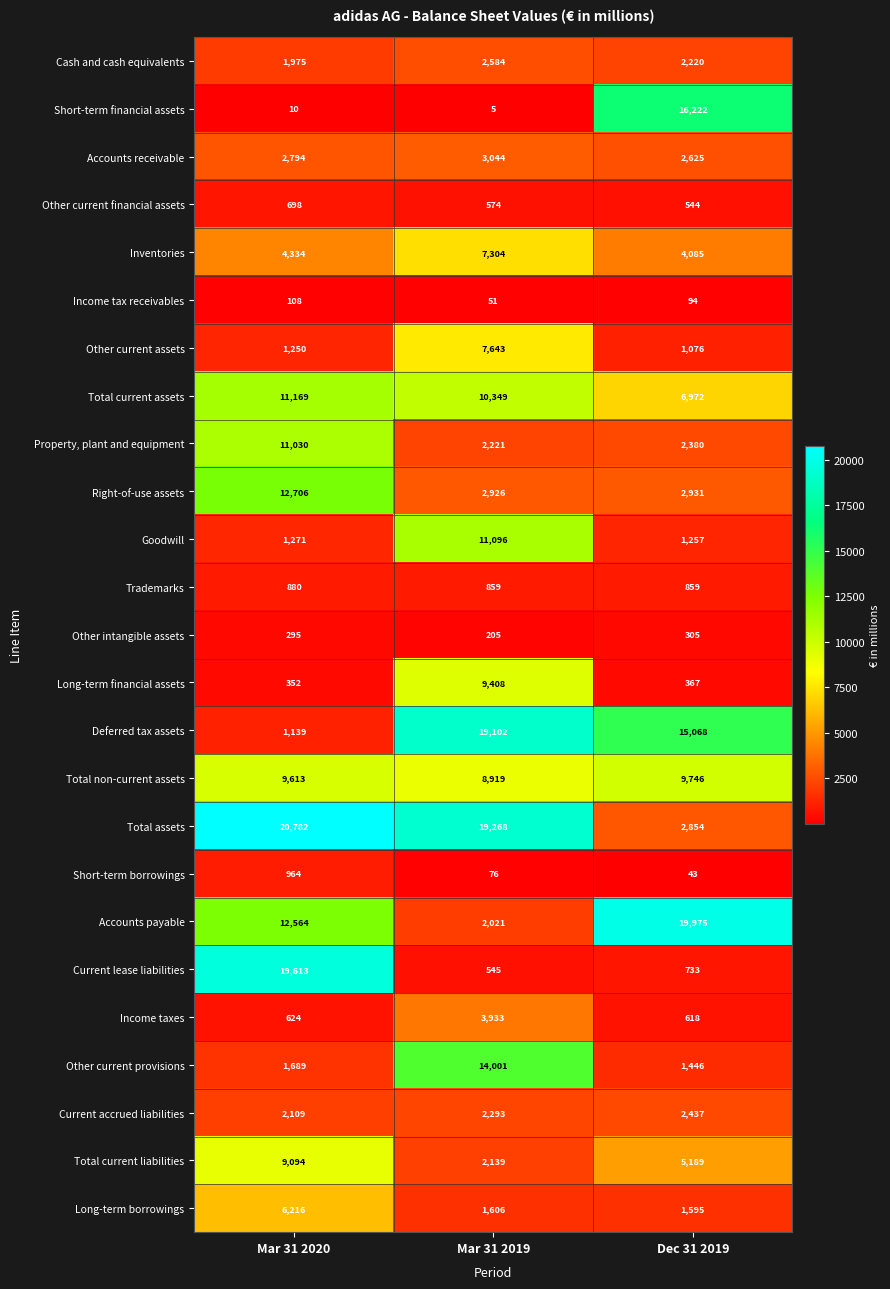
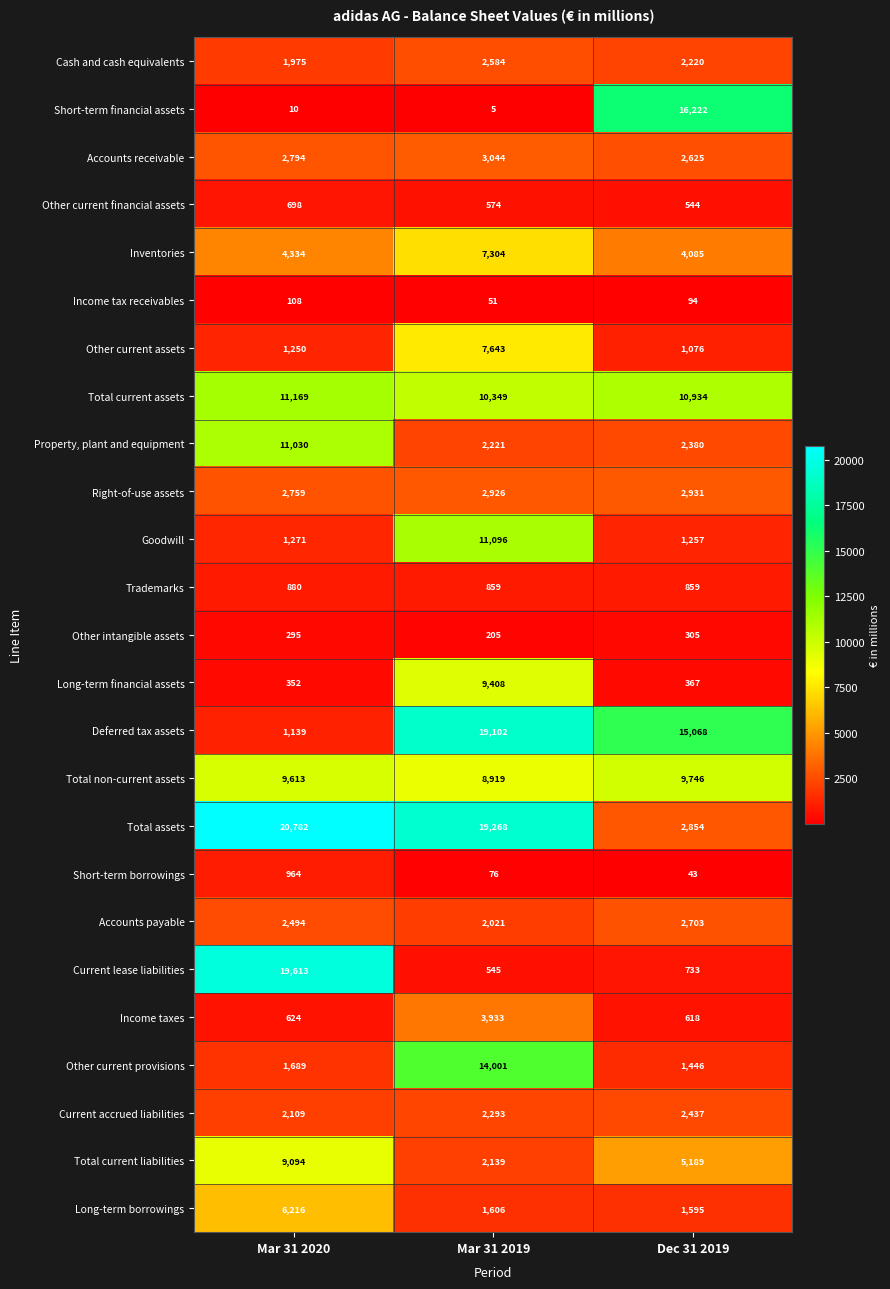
Total current assets, Dec 31 2019: 6,972 -> 10,934
Right-of-use assets, Mar 31 2020: 12,706 -> 2,759
Accounts payable, Mar 31 2020: 12,564 -> 2,494
Accounts payable, Dec 31 2019: 19,975 -> 2,703
